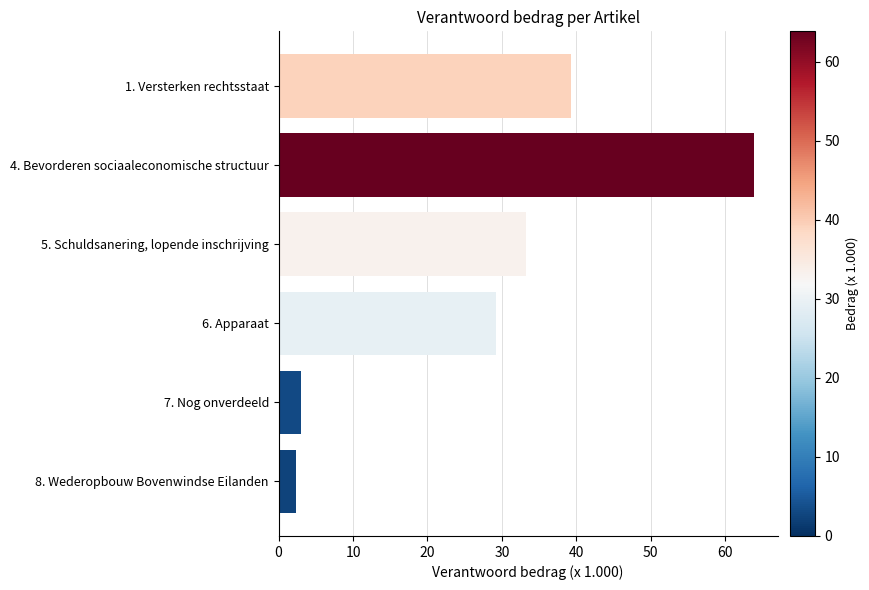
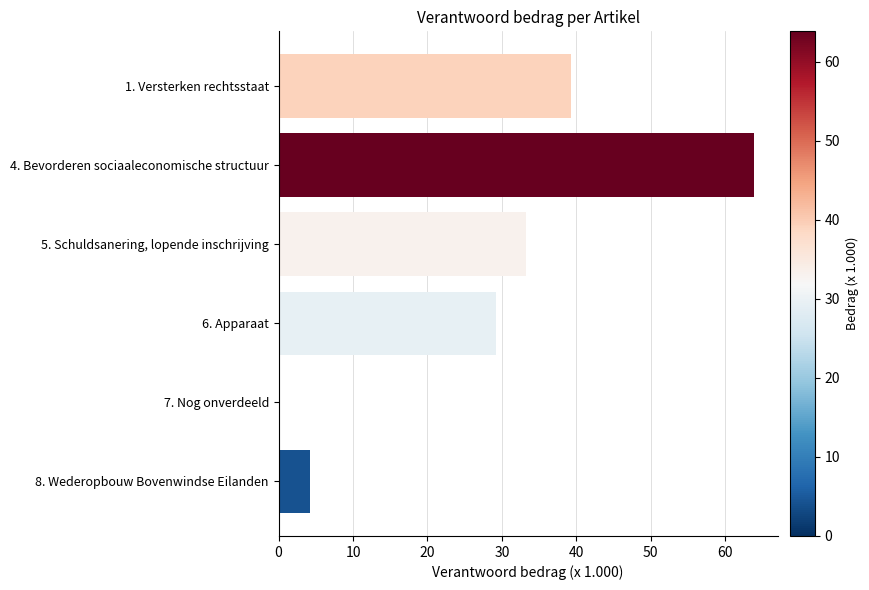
7. Nog onverdeeld: 3 -> 0
8. Wederopbouw Bovenwindse Eilanden: 2 -> 4
